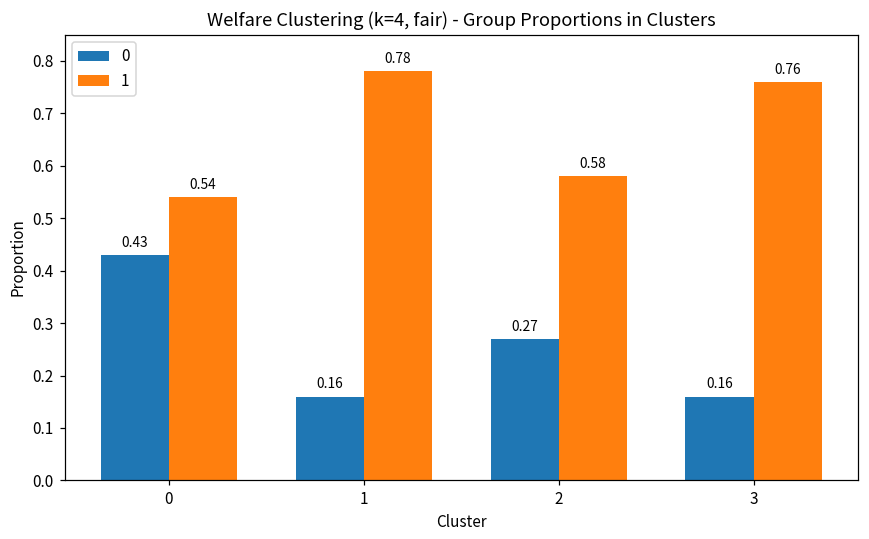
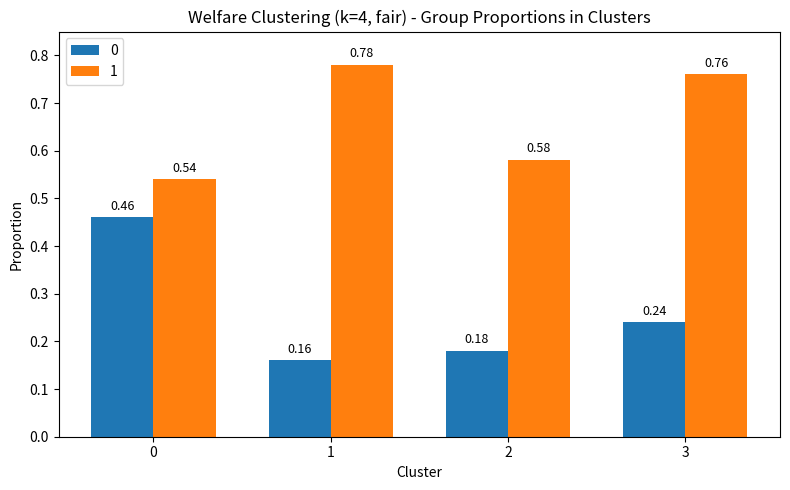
0, 0: 0.43 -> 0.46
0, 2: 0.27 -> 0.18
0, 3: 0.16 -> 0.24
